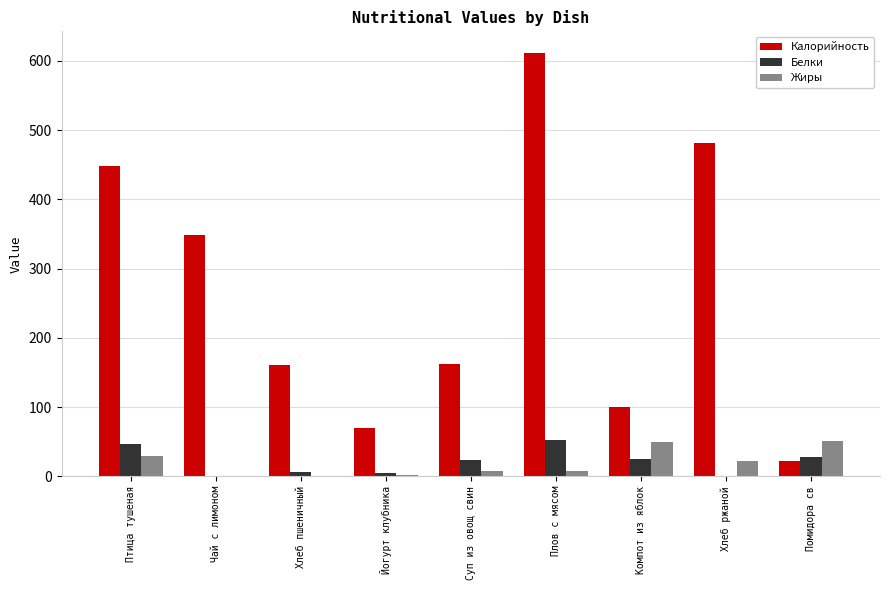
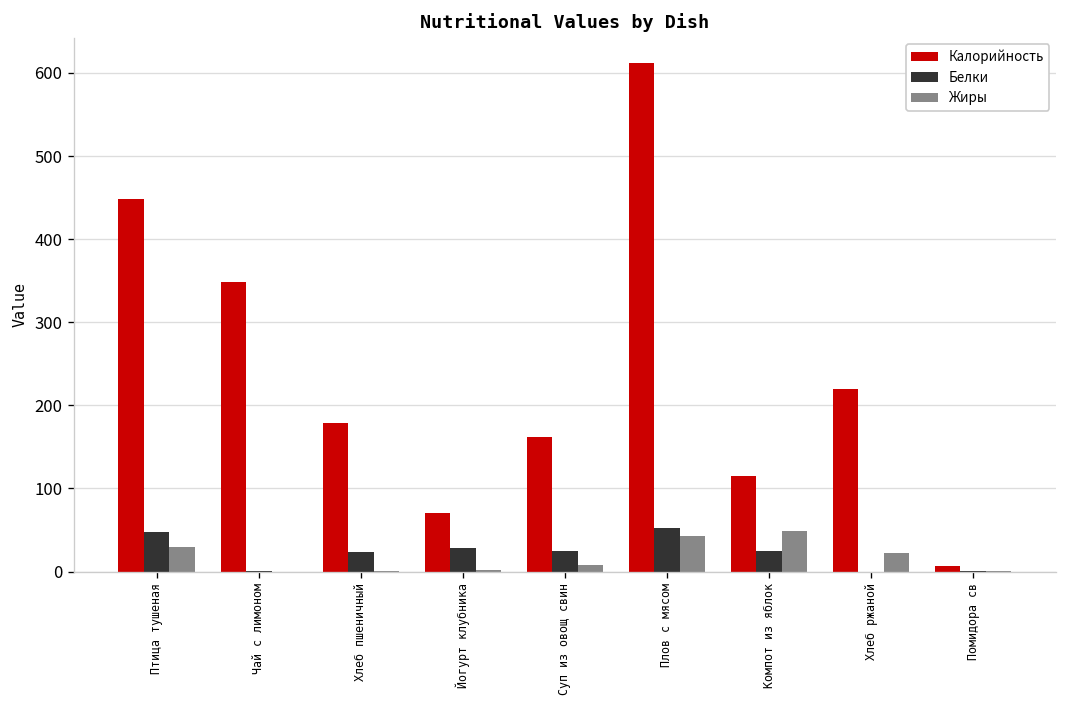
Калорийность, Хлеб пшеничный: 160 -> 180
Белки, Хлеб пшеничный: 10 -> 20
Белки, Йогурт клубника: 10 -> 30
Жиры, Плов с мясом: 10 -> 40
Калорийность, Компот из яблок: 100 -> 110
Калорийность, Хлеб ржаной: 480 -> 220
Калорийность, Помидора св: 20 -> 10
Белки, Помидора св: 30 -> 0
Жиры, Помидора св: 50 -> 0
